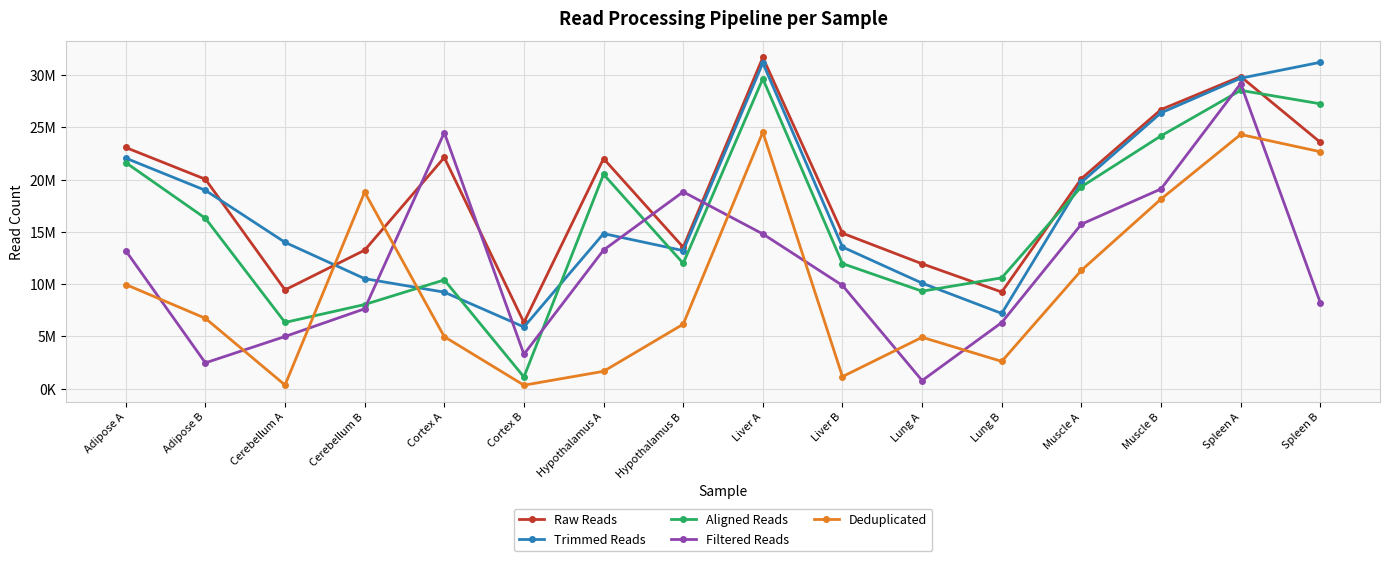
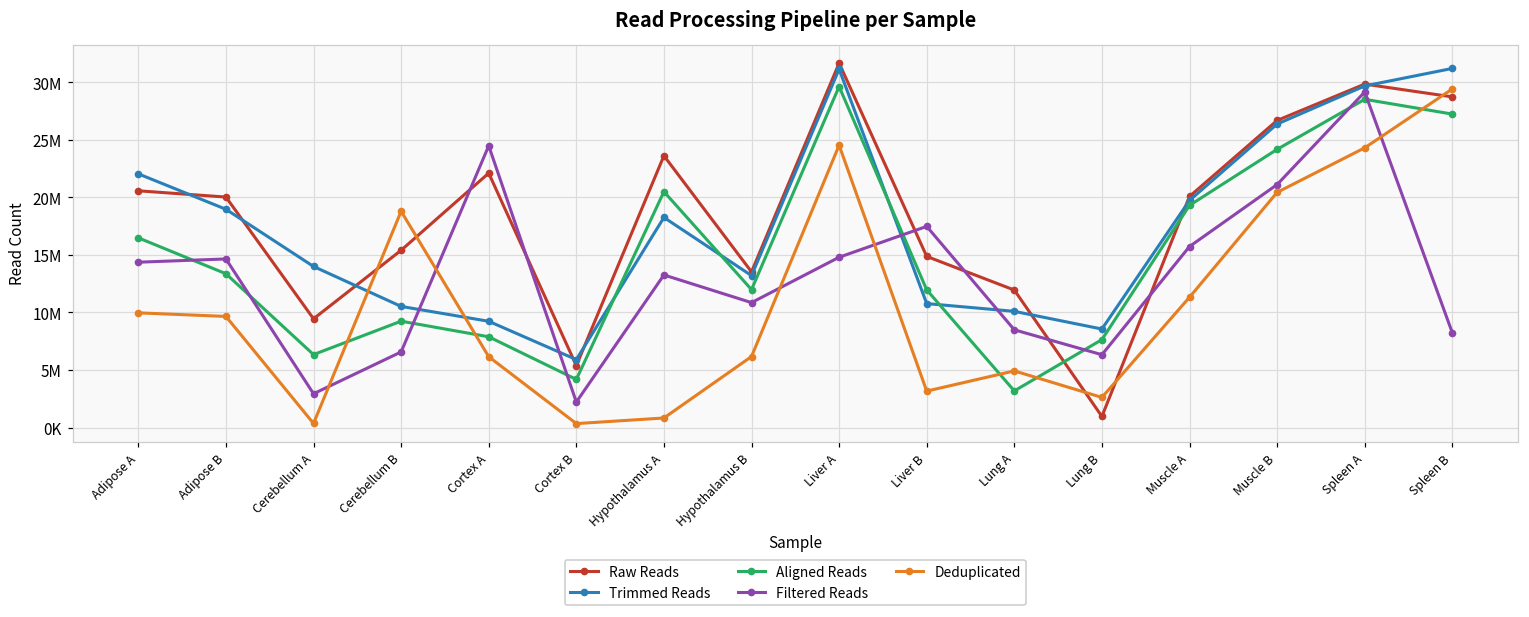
Raw Reads, Adipose A: 23100000 -> 20600000
Aligned Reads, Adipose A: 21600000 -> 16500000
Filtered Reads, Adipose A: 13200000 -> 14400000
Aligned Reads, Adipose B: 16300000 -> 13400000
Filtered Reads, Adipose B: 2500000 -> 14600000
Deduplicated, Adipose B: 6700000 -> 9700000
Filtered Reads, Cerebellum A: 5000000 -> 2900000
Raw Reads, Cerebellum B: 13200000 -> 15400000
Aligned Reads, Cerebellum B: 8000000 -> 9200000
Filtered Reads, Cerebellum B: 7600000 -> 6600000
Aligned Reads, Cortex A: 10400000 -> 7900000
Deduplicated, Cortex A: 5000000 -> 6200000
Raw Reads, Cortex B: 6300000 -> 5400000
Aligned Reads, Cortex B: 1100000 -> 4200000
Filtered Reads, Cortex B: 3300000 -> 2200000
Raw Reads, Hypothalamus A: 22000000 -> 23600000
Trimmed Reads, Hypothalamus A: 14800000 -> 18300000
Deduplicated, Hypothalamus A: 1700000 -> 800000
Filtered Reads, Hypothalamus B: 18800000 -> 10900000
Trimmed Reads, Liver B: 13500000 -> 10800000
Filtered Reads, Liver B: 9900000 -> 17500000
Deduplicated, Liver B: 1200000 -> 3200000
Aligned Reads, Lung A: 9300000 -> 3200000
Filtered Reads, Lung A: 800000 -> 8500000
Raw Reads, Lung B: 9200000 -> 1000000
Trimmed Reads, Lung B: 7200000 -> 8600000
Aligned Reads, Lung B: 10600000 -> 7600000
Filtered Reads, Muscle B: 19100000 -> 21100000
Deduplicated, Muscle B: 18100000 -> 20400000
Raw Reads, Spleen B: 23600000 -> 28700000
Deduplicated, Spleen B: 22700000 -> 29400000
